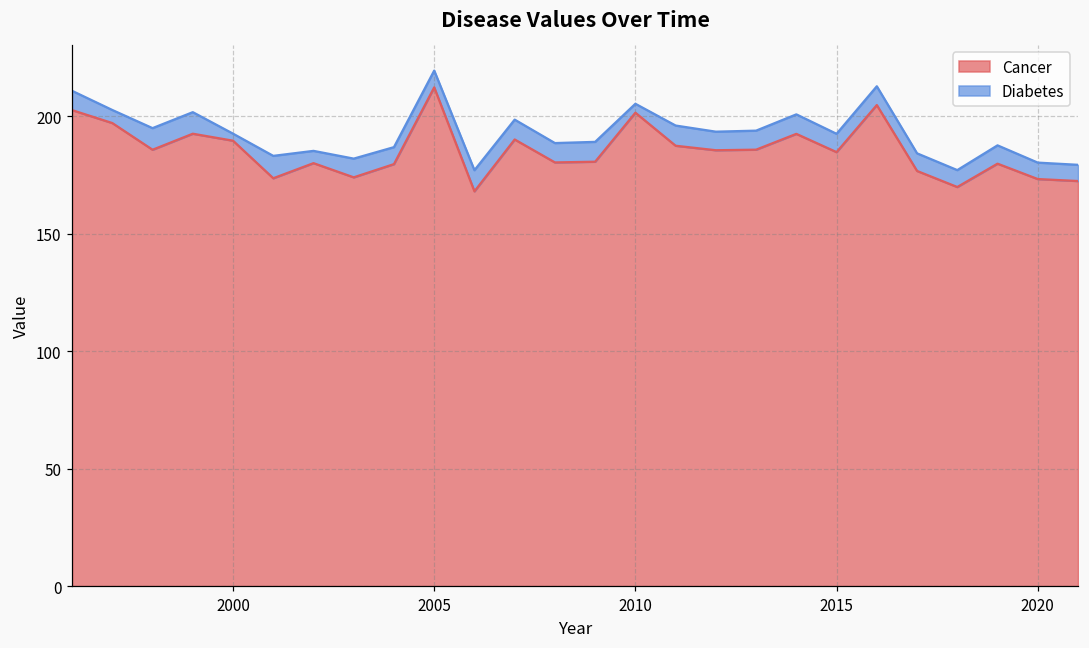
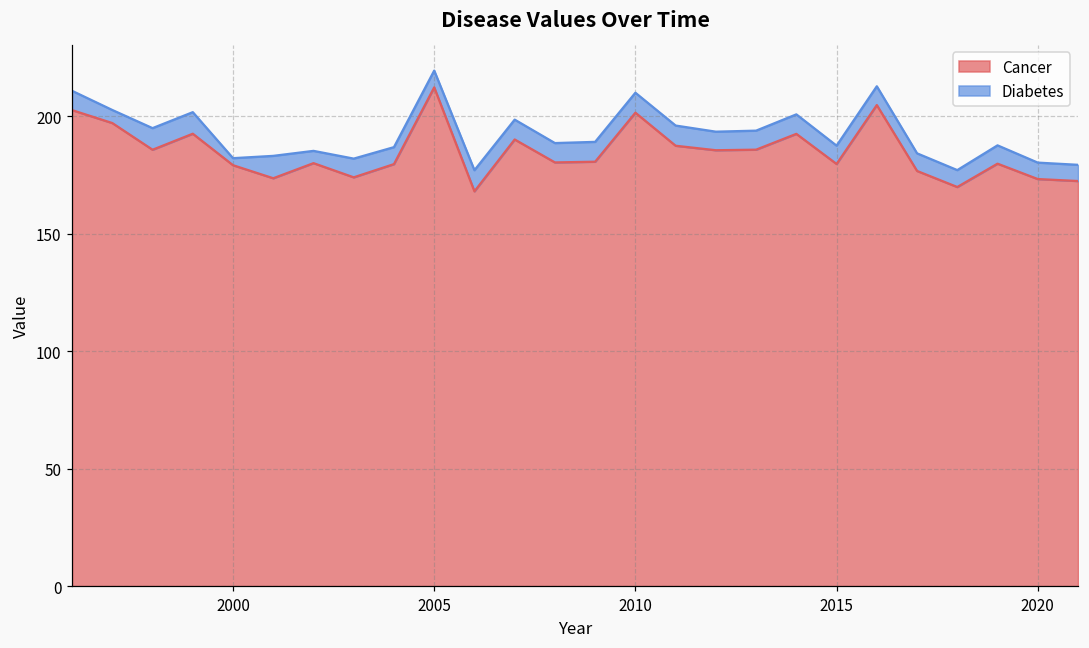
Cancer, 2000: 190 -> 179
Diabetes, 2010: 4 -> 9
Cancer, 2015: 185 -> 180
